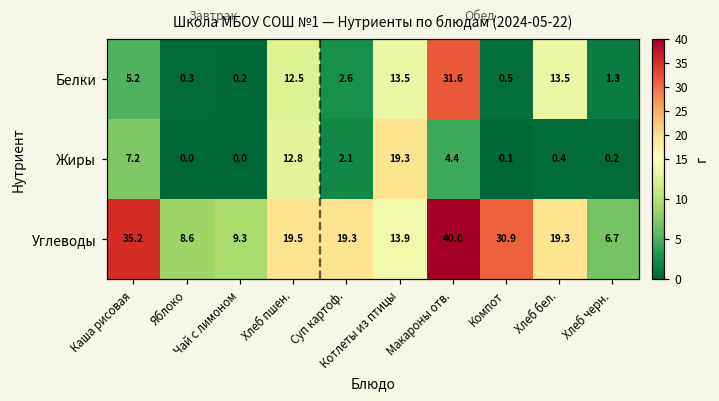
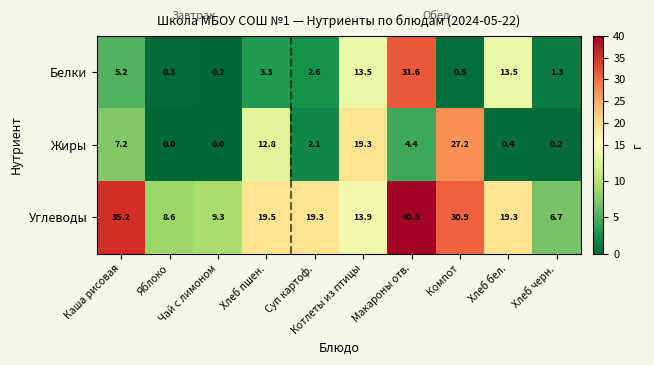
Белки, Хлеб пшен.: 12.5 -> 3.3
Жиры, Компот: 0.1 -> 27.2
